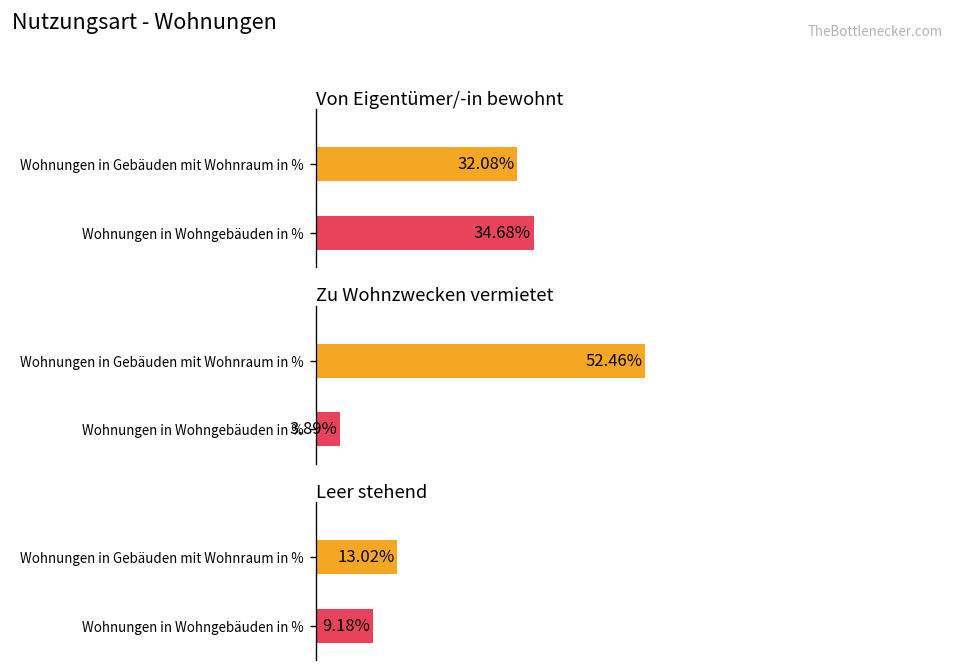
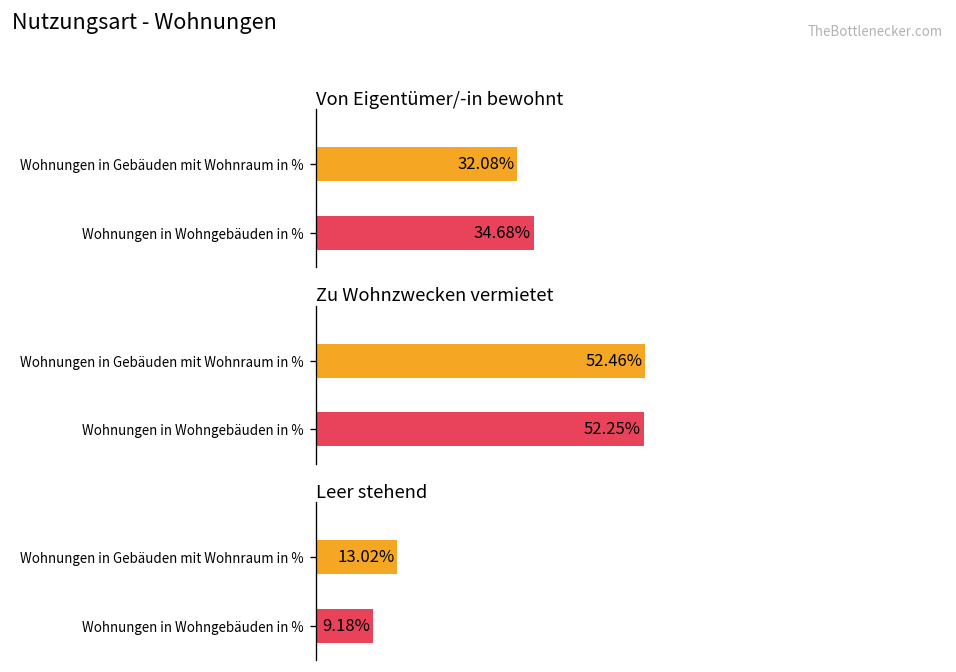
Zu Wohnzwecken vermietet, Wohnungen in Wohngebäuden in %: 3.89% -> 52.25%
